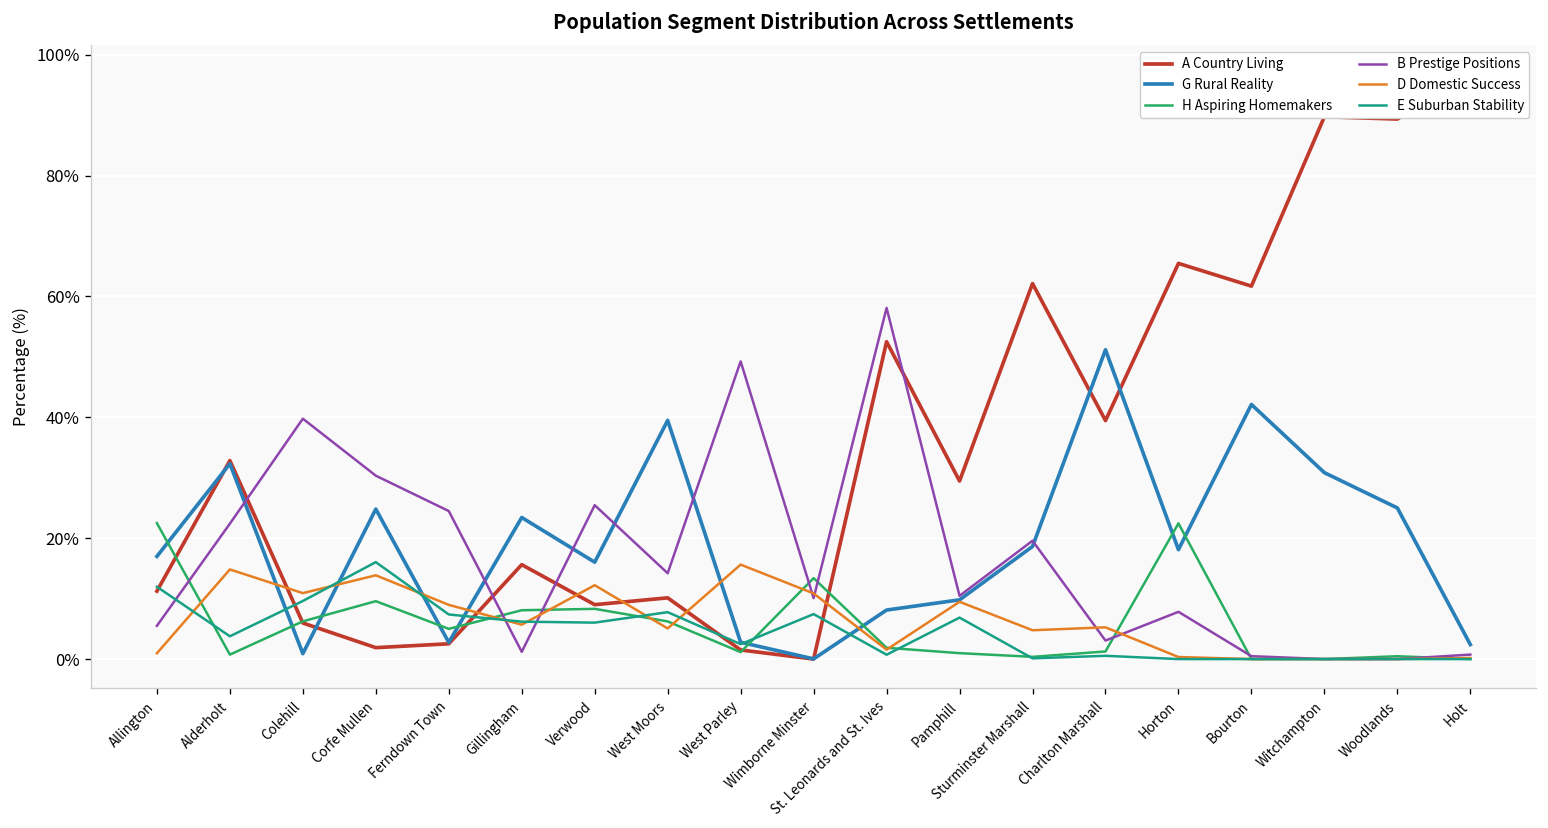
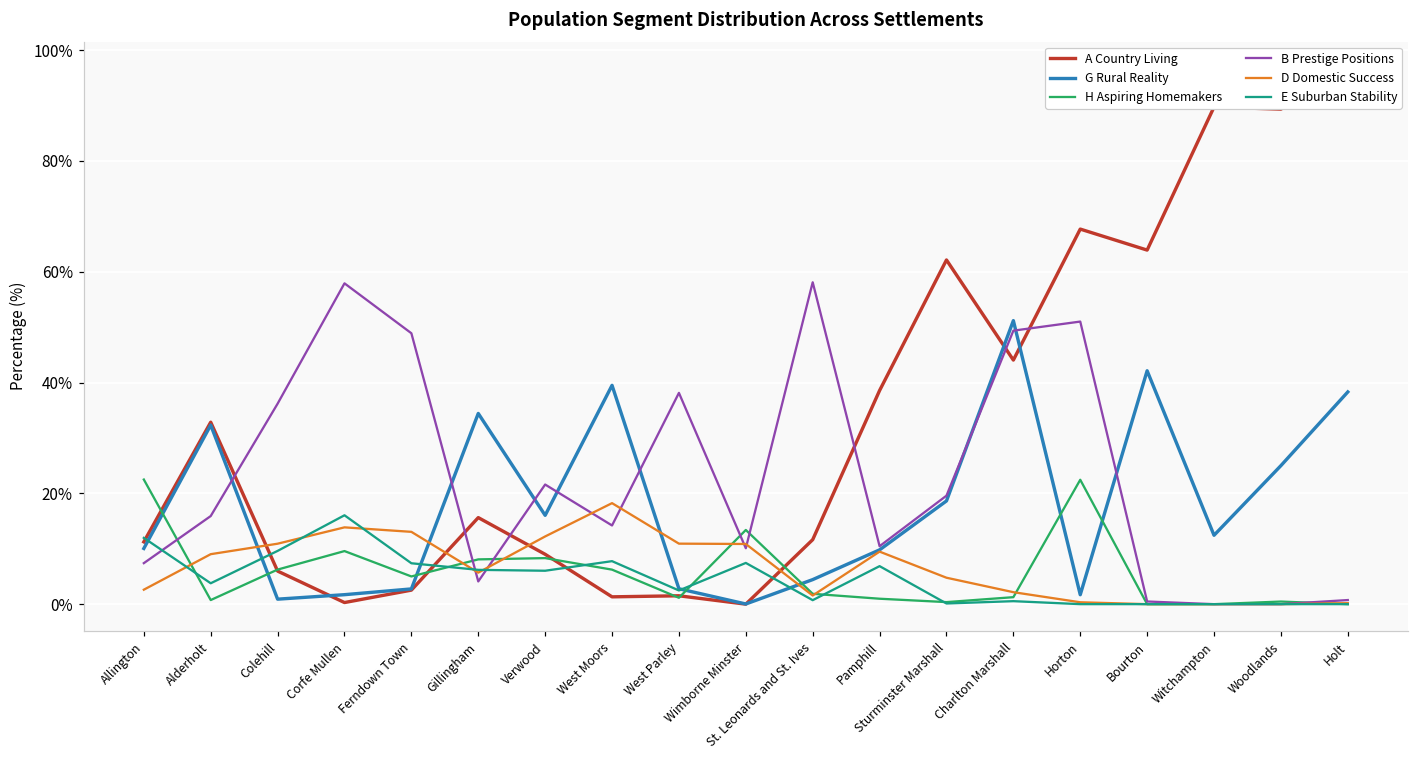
G Rural Reality, Allington: 17% -> 10%
B Prestige Positions, Allington: 6% -> 7%
D Domestic Success, Allington: 1% -> 3%
B Prestige Positions, Alderholt: 22% -> 16%
D Domestic Success, Alderholt: 15% -> 9%
B Prestige Positions, Colehill: 40% -> 36%
A Country Living, Corfe Mullen: 2% -> 0%
G Rural Reality, Corfe Mullen: 25% -> 2%
B Prestige Positions, Corfe Mullen: 30% -> 58%
B Prestige Positions, Ferndown Town: 24% -> 49%
D Domestic Success, Ferndown Town: 9% -> 13%
G Rural Reality, Gillingham: 23% -> 34%
B Prestige Positions, Gillingham: 1% -> 4%
B Prestige Positions, Verwood: 25% -> 22%
A Country Living, West Moors: 10% -> 1%
D Domestic Success, West Moors: 5% -> 18%
B Prestige Positions, West Parley: 49% -> 38%
D Domestic Success, West Parley: 16% -> 11%
A Country Living, St. Leonards and St. Ives: 53% -> 12%
G Rural Reality, St. Leonards and St. Ives: 8% -> 4%
A Country Living, Pamphill: 29% -> 39%
A Country Living, Charlton Marshall: 39% -> 44%
B Prestige Positions, Charlton Marshall: 3% -> 49%
D Domestic Success, Charlton Marshall: 5% -> 2%
A Country Living, Horton: 65% -> 68%
G Rural Reality, Horton: 18% -> 2%
B Prestige Positions, Horton: 8% -> 51%
A Country Living, Bourton: 62% -> 64%
G Rural Reality, Witchampton: 31% -> 12%
G Rural Reality, Holt: 2% -> 38%
